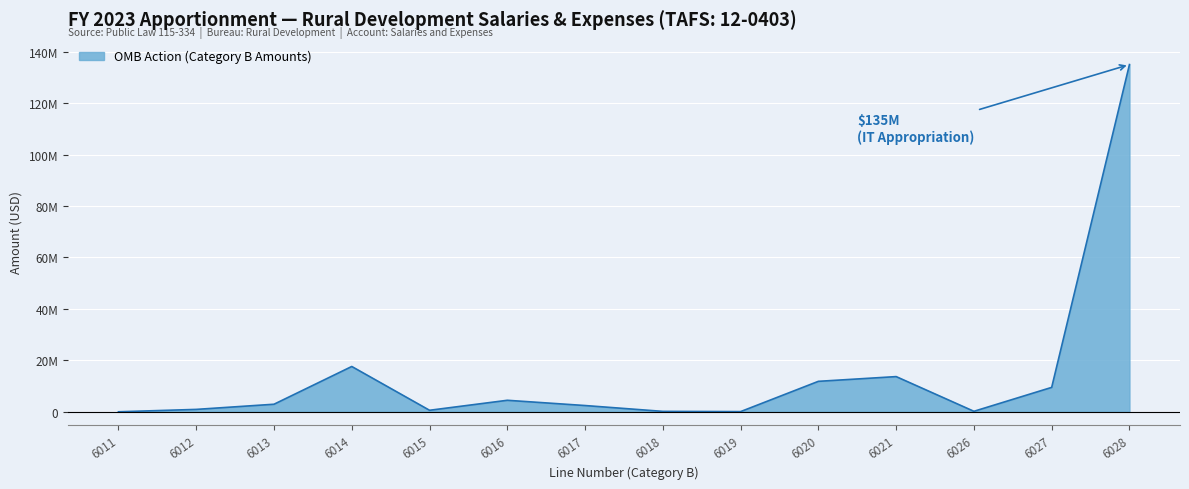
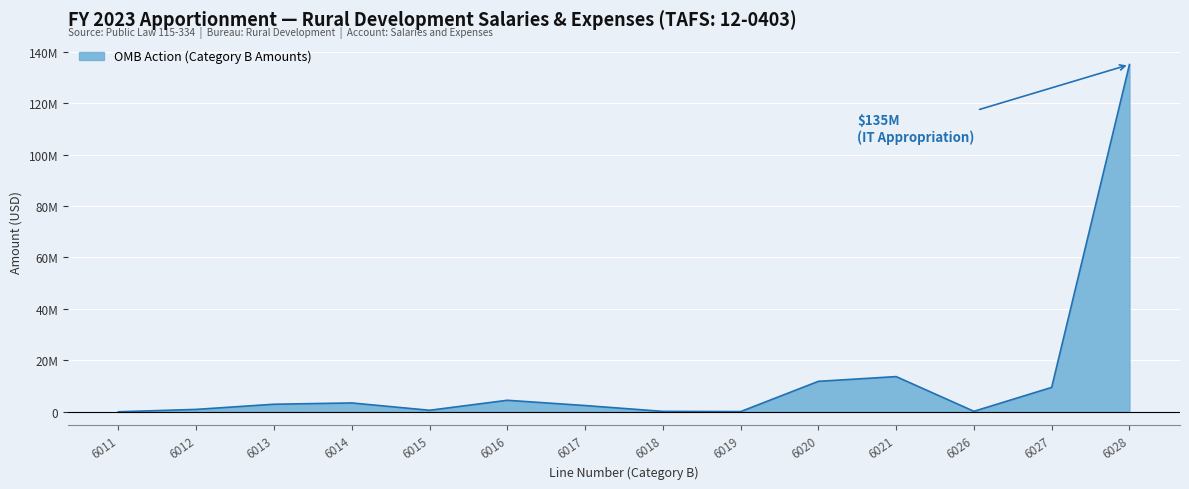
6014: 18000000 -> 3000000
